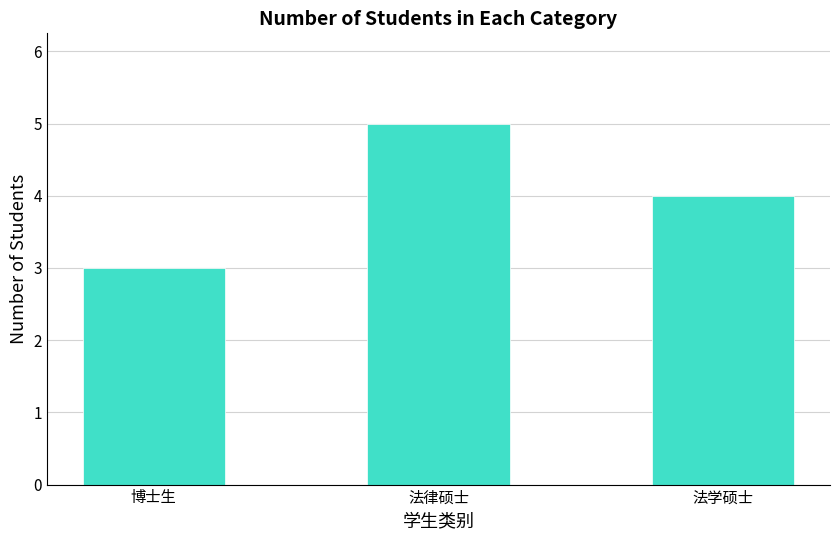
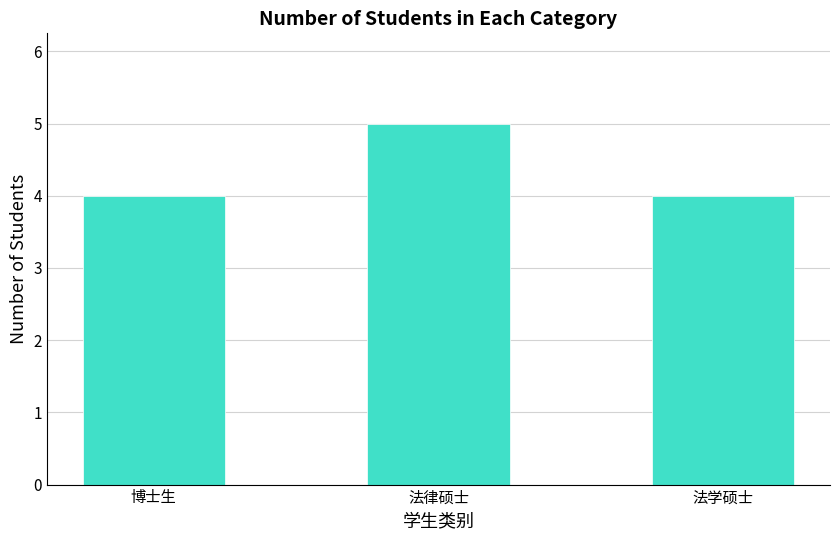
博士生: 3 -> 4
